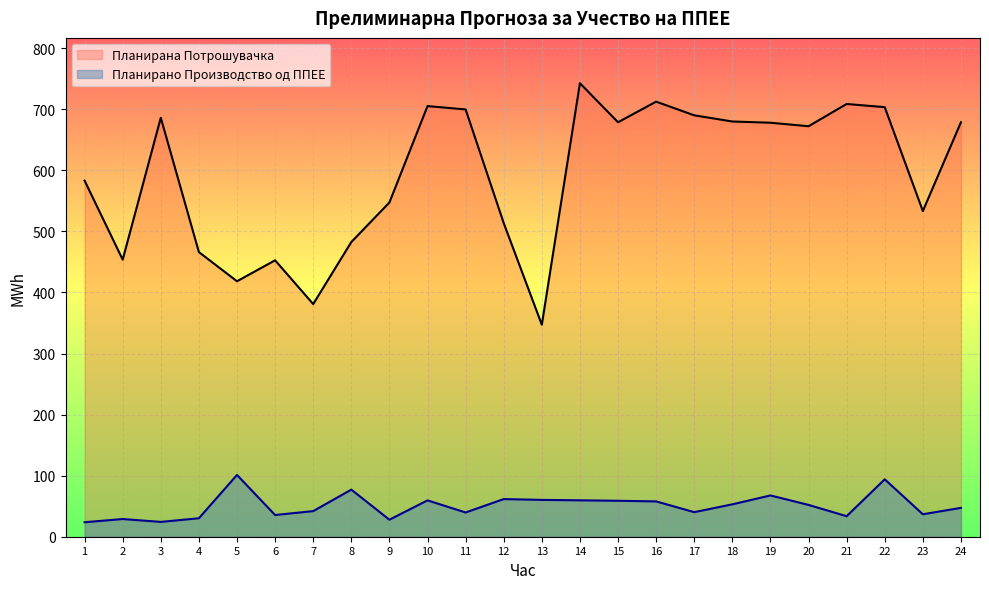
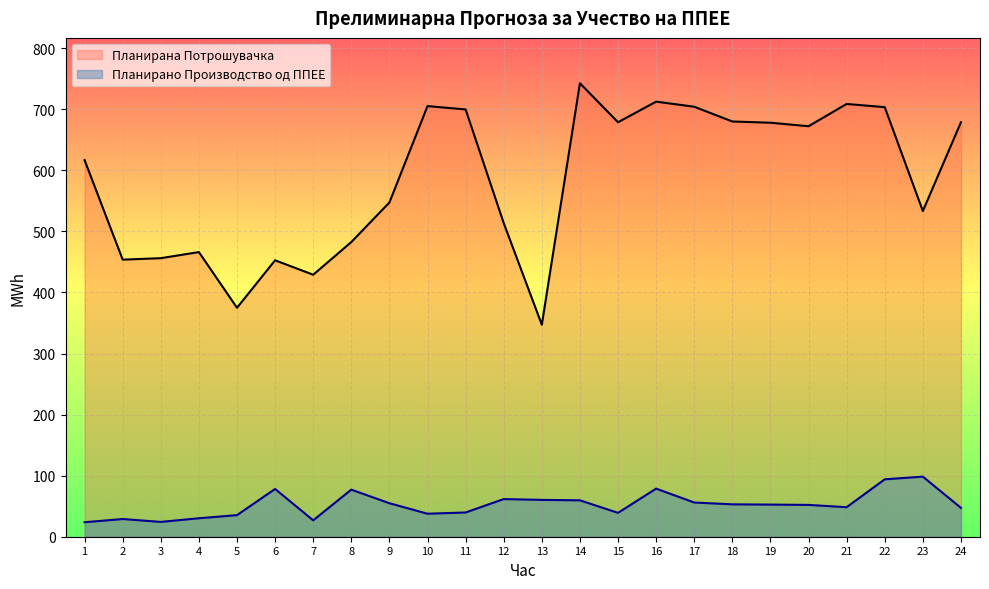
Планирана Потрошувачка, 1: 580 -> 620
Планирана Потрошувачка, 3: 690 -> 460
Планирана Потрошувачка, 5: 420 -> 370
Планирано Производство од ППЕЕ, 5: 100 -> 40
Планирано Производство од ППЕЕ, 6: 40 -> 80
Планирана Потрошувачка, 7: 380 -> 430
Планирано Производство од ППЕЕ, 7: 40 -> 30
Планирано Производство од ППЕЕ, 9: 30 -> 50
Планирано Производство од ППЕЕ, 10: 60 -> 40
Планирано Производство од ППЕЕ, 15: 60 -> 40
Планирано Производство од ППЕЕ, 16: 60 -> 80
Планирана Потрошувачка, 17: 690 -> 700
Планирано Производство од ППЕЕ, 17: 40 -> 60
Планирано Производство од ППЕЕ, 19: 70 -> 50
Планирано Производство од ППЕЕ, 21: 30 -> 50
Планирано Производство од ППЕЕ, 23: 40 -> 100
